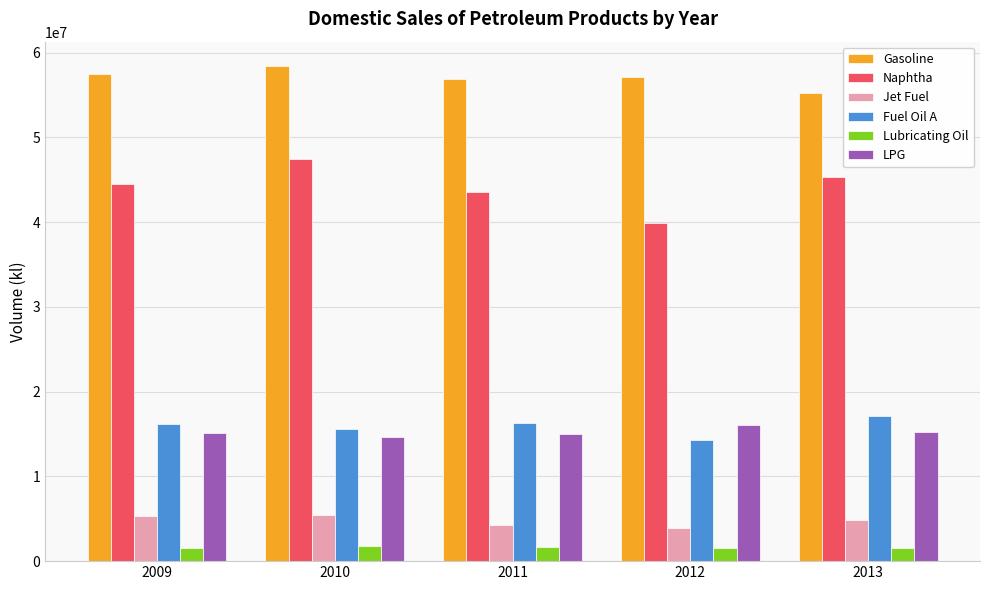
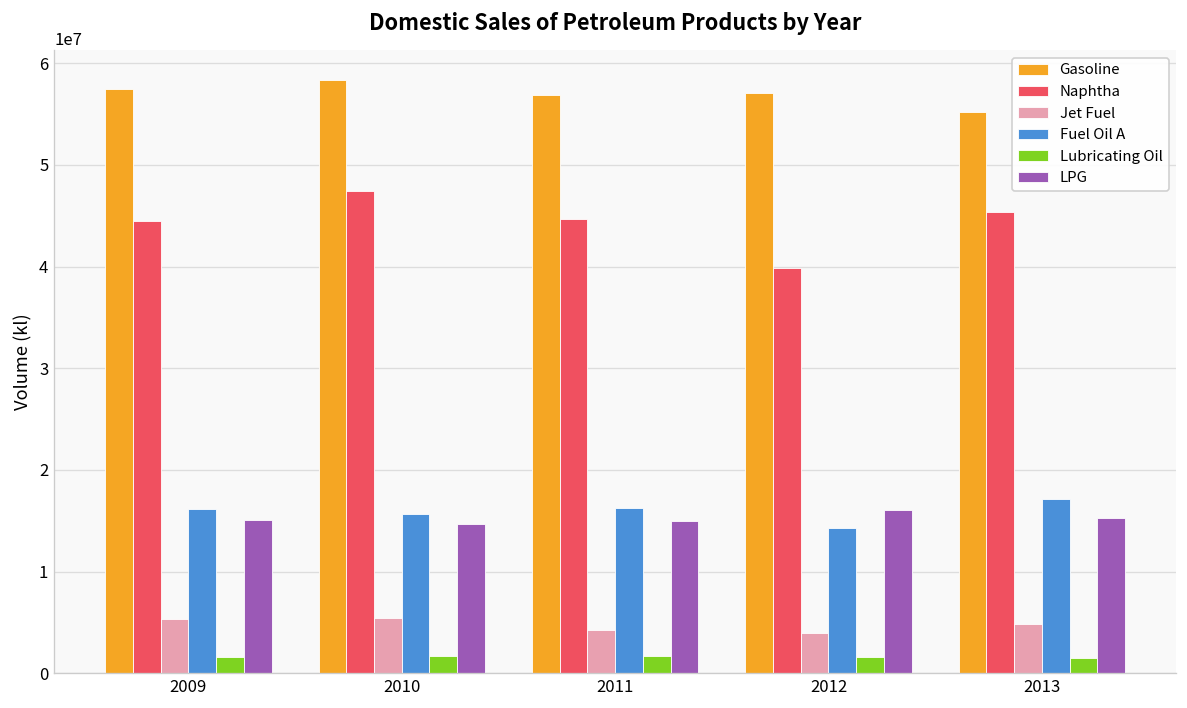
Naphtha, 2011: 44000000 -> 45000000
